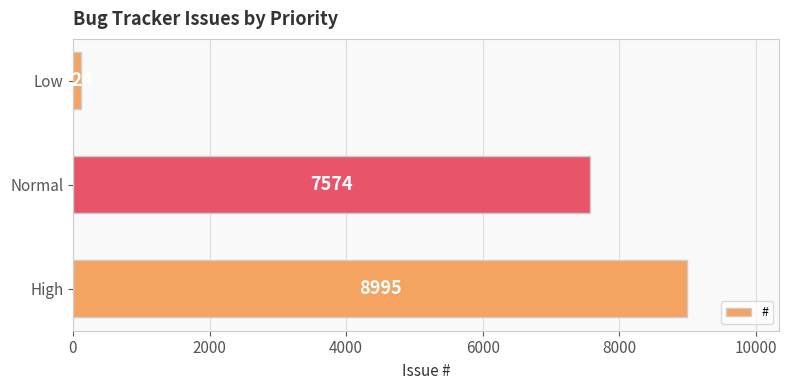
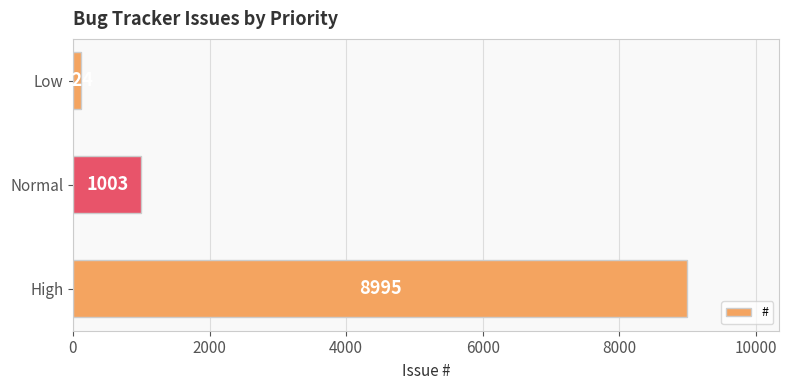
Normal: 7574 -> 1003
